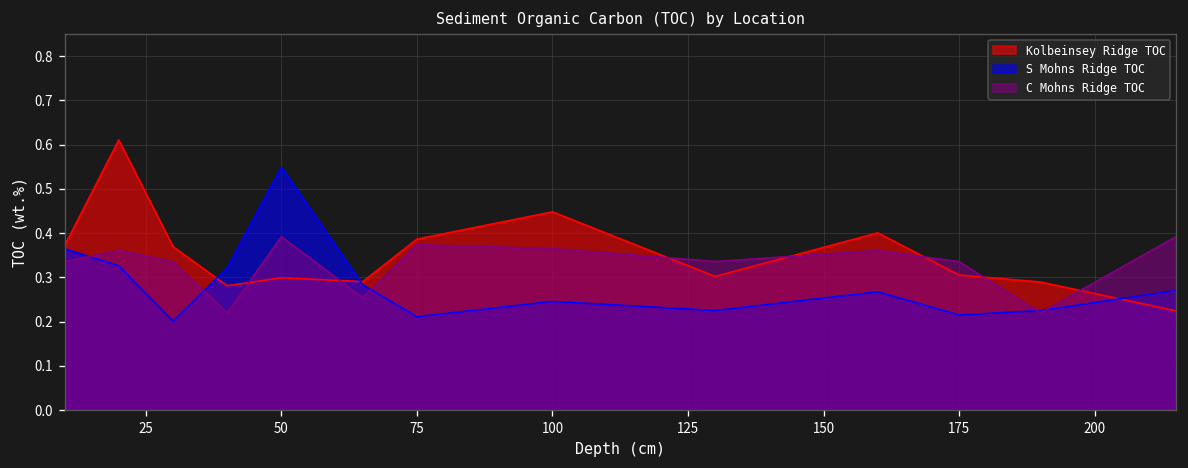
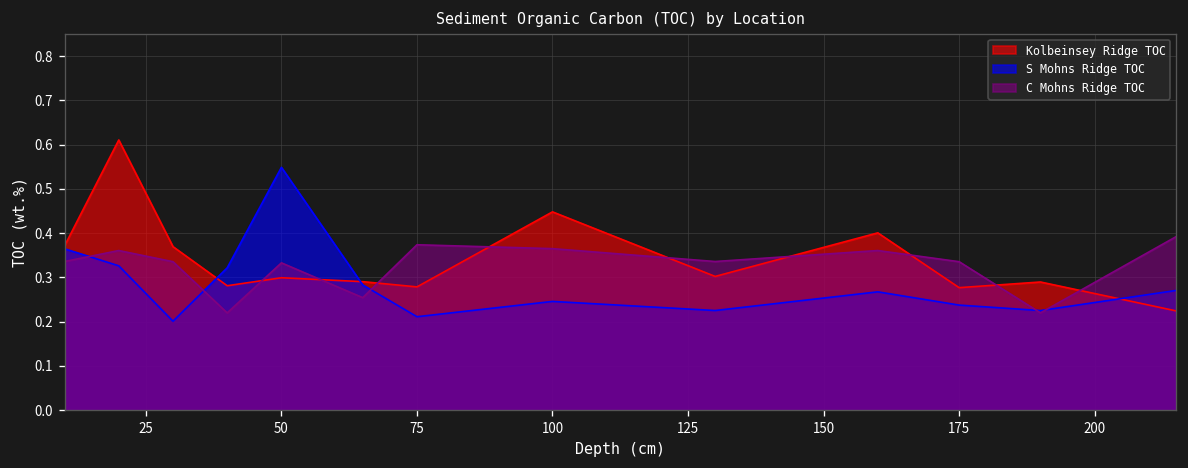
C Mohns Ridge TOC, 50: 0.39 -> 0.33
Kolbeinsey Ridge TOC, 75: 0.39 -> 0.28
Kolbeinsey Ridge TOC, 175: 0.31 -> 0.28
S Mohns Ridge TOC, 175: 0.21 -> 0.24
